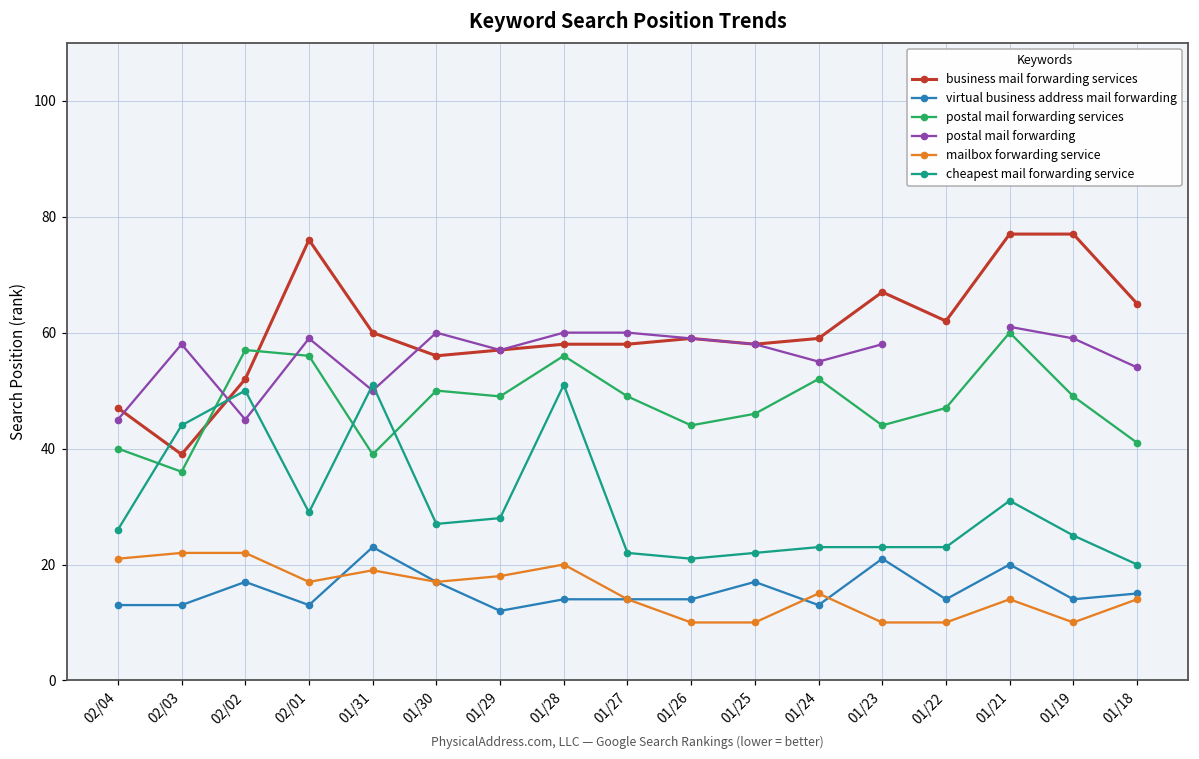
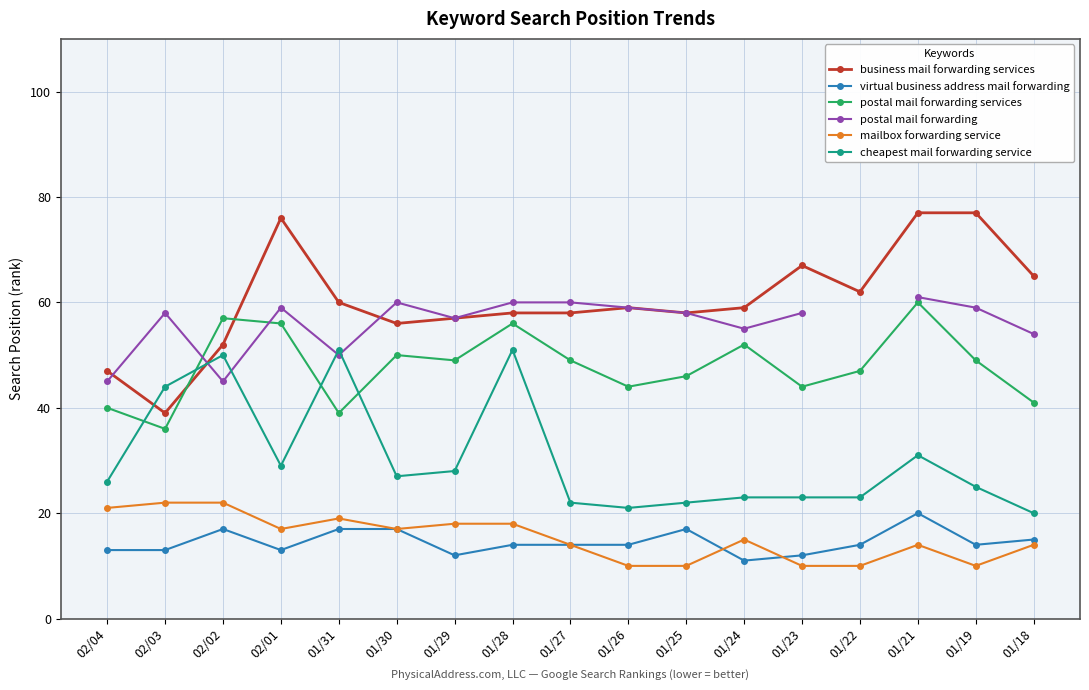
virtual business address mail forwarding, 01/31: 23 -> 17
mailbox forwarding service, 01/28: 20 -> 18
virtual business address mail forwarding, 01/24: 13 -> 11
virtual business address mail forwarding, 01/23: 21 -> 12
